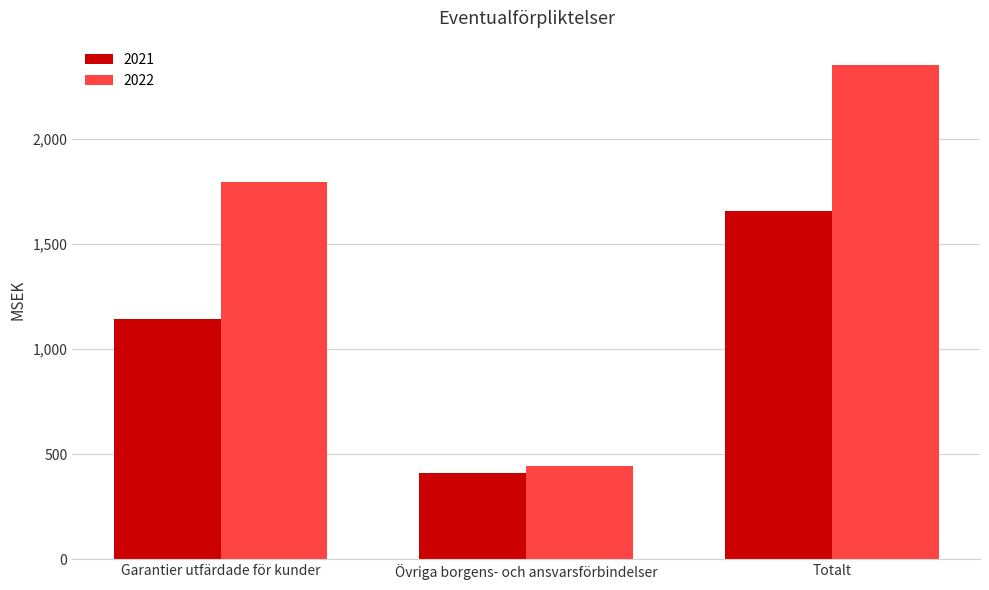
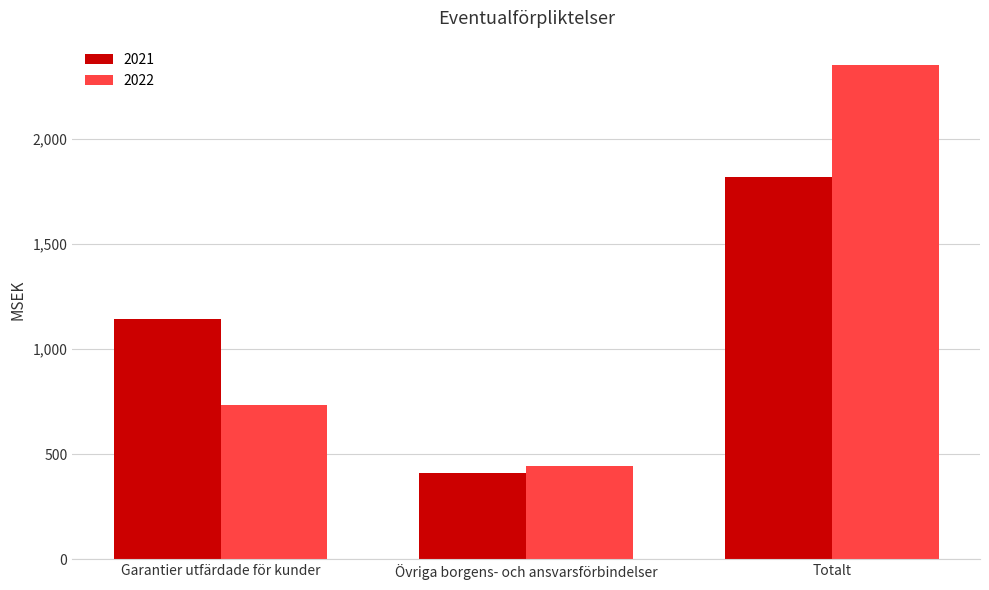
2022, Garantier utfärdade för kunder: 1,800 -> 740
2021, Totalt: 1,660 -> 1,820
